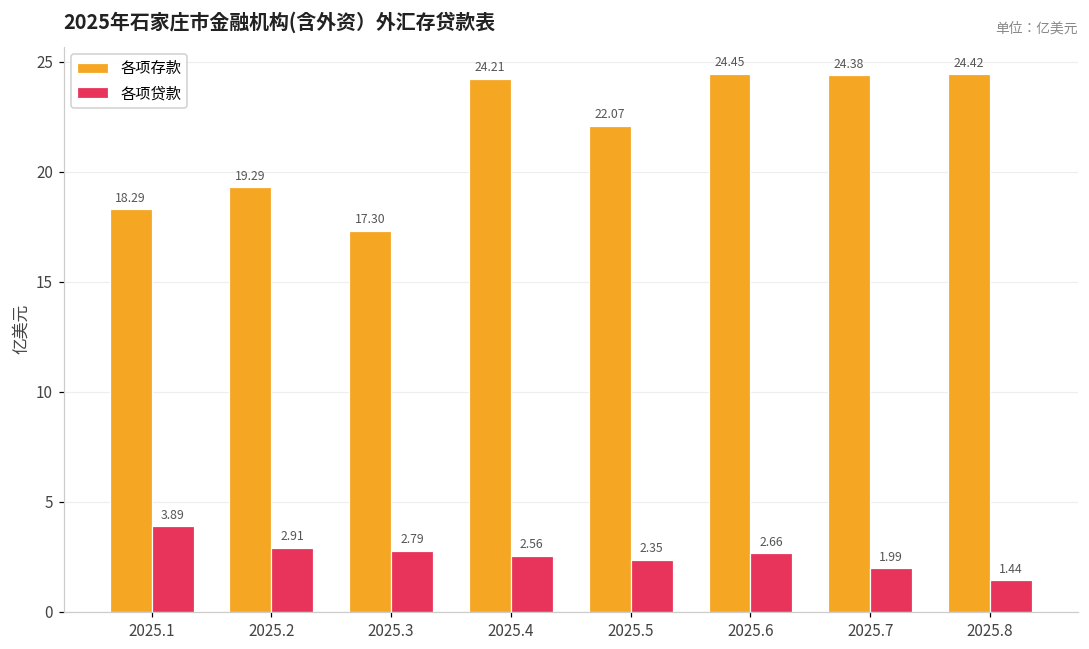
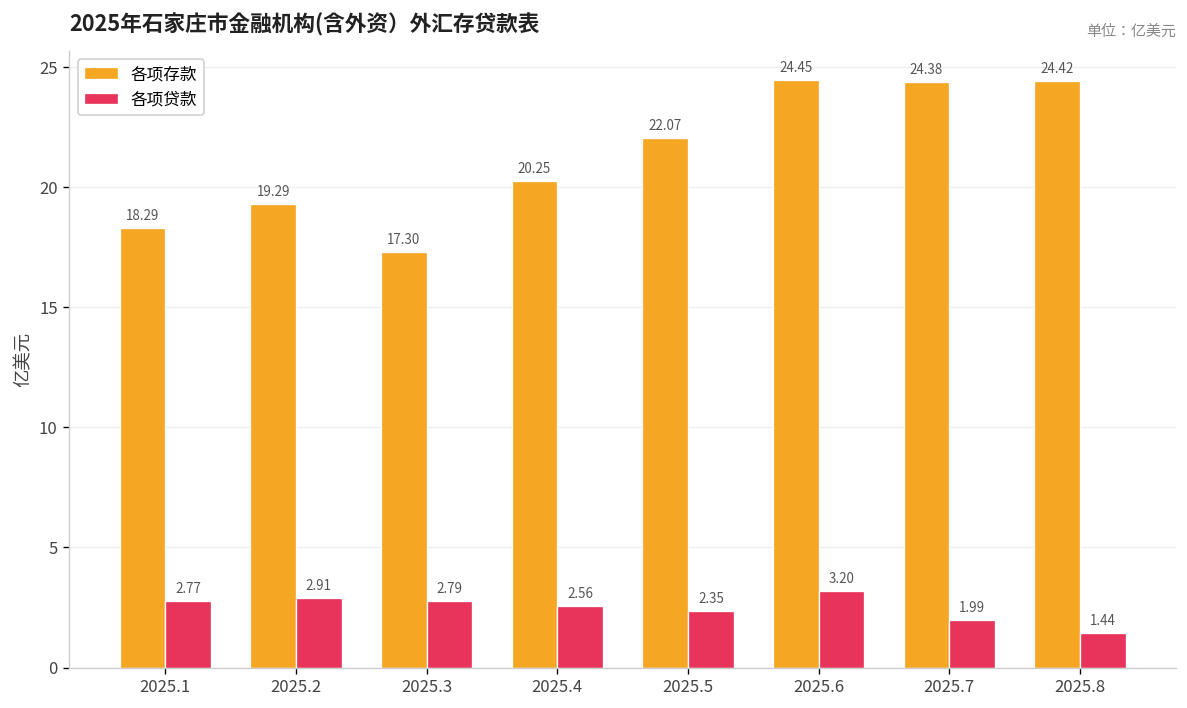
各项贷款, 2025.1: 3.89 -> 2.77
各项存款, 2025.4: 24.21 -> 20.25
各项贷款, 2025.6: 2.66 -> 3.20
